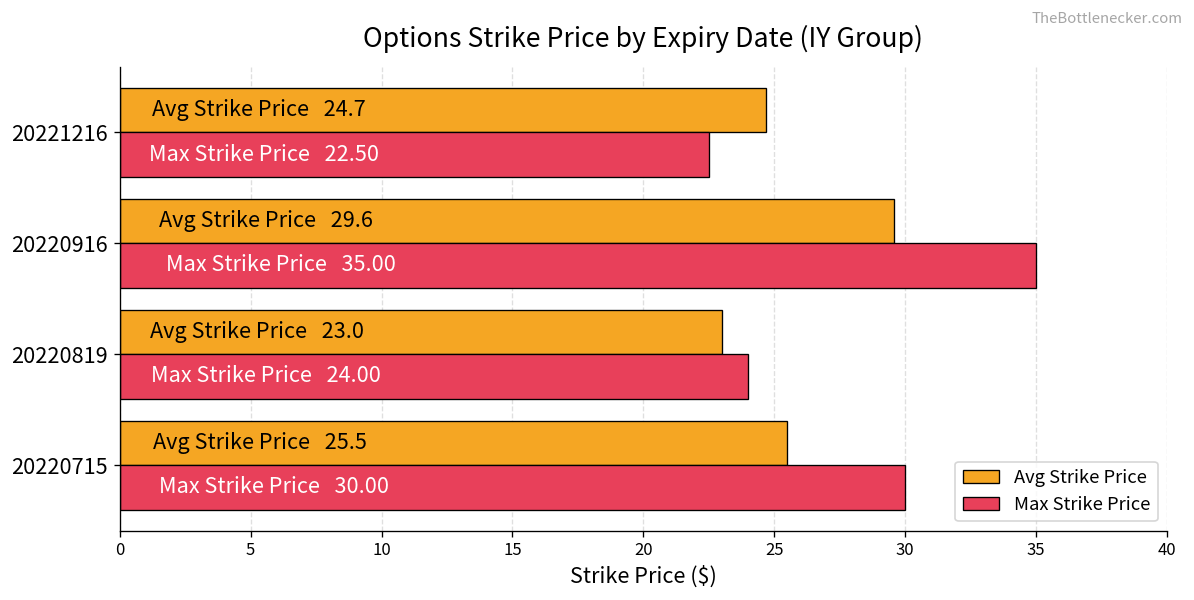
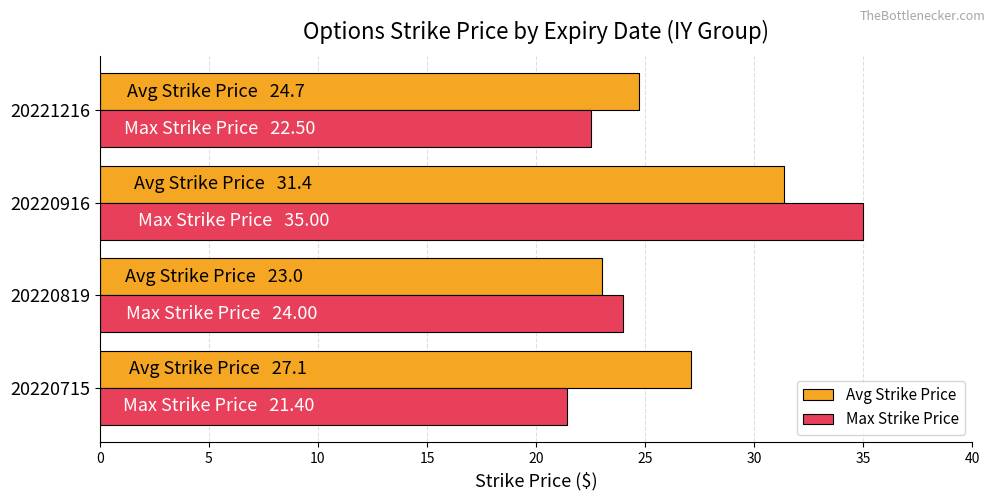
Avg Strike Price, 20220916: 29.6 -> 31.4
Avg Strike Price, 20220715: 25.5 -> 27.1
Max Strike Price, 20220715: 30.00 -> 21.40
